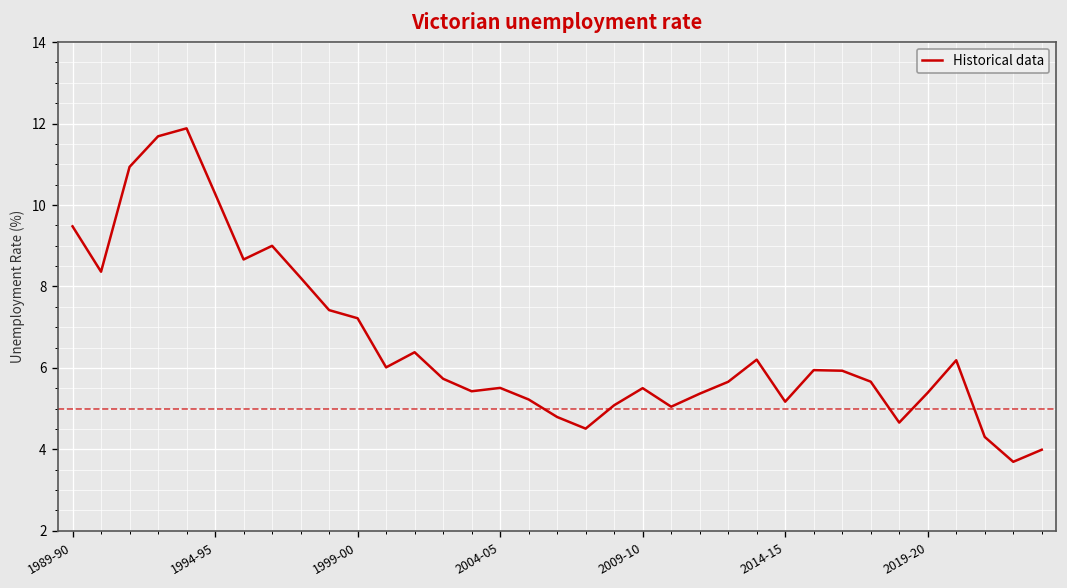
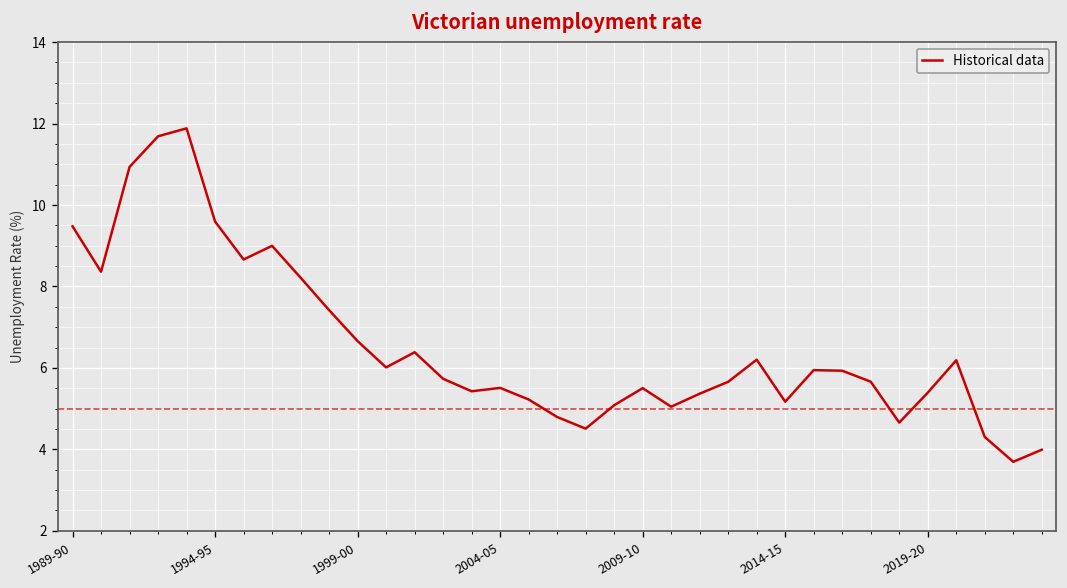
1994-95: 10.3 -> 9.6
1999-00: 7.2 -> 6.7
